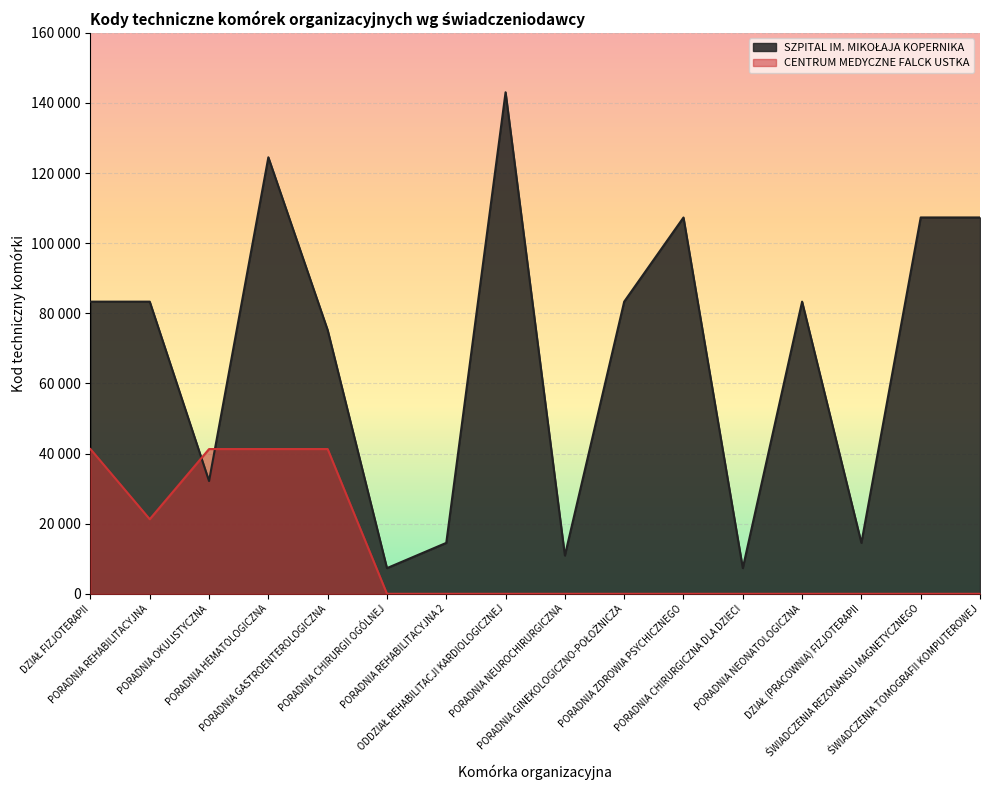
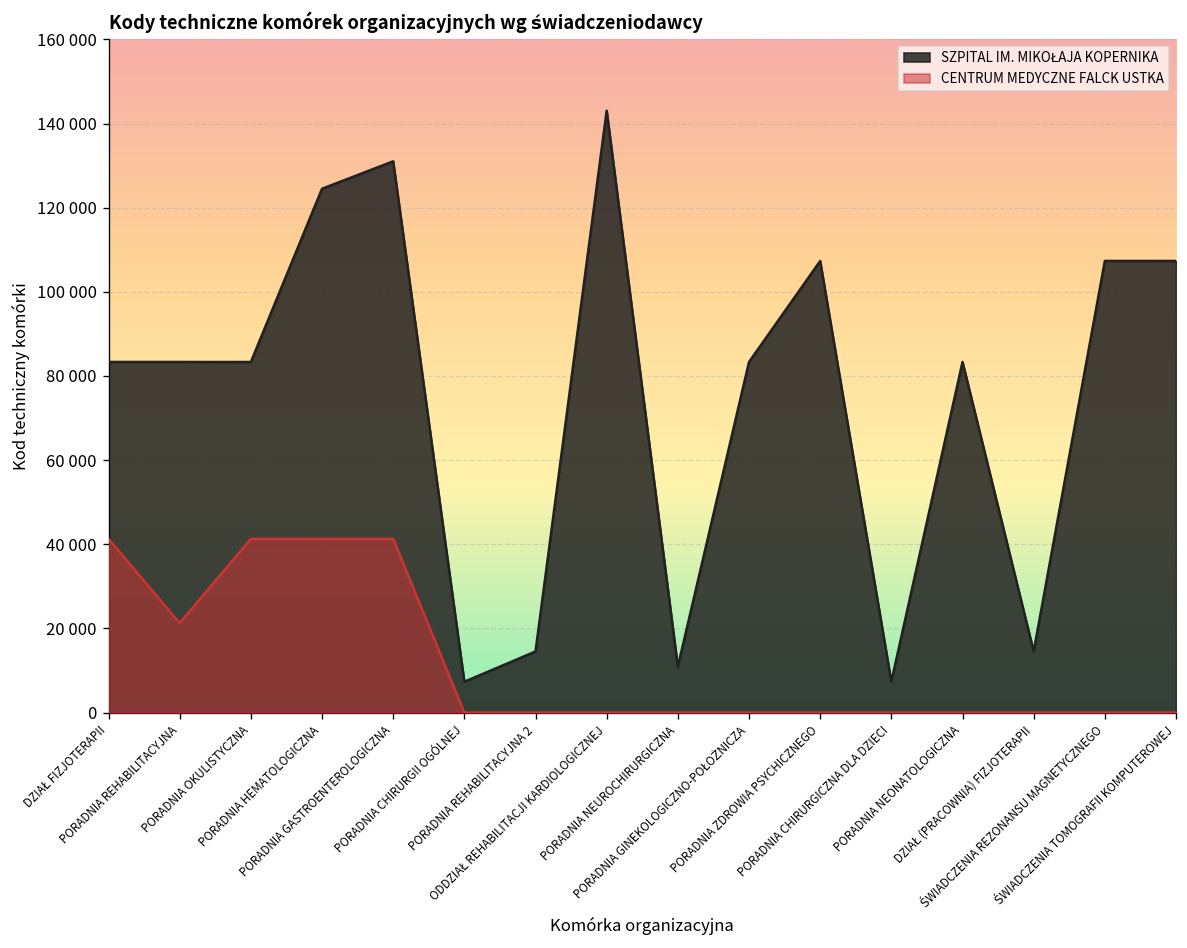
SZPITAL IM. MIKOŁAJA KOPERNIKA, PORADNIA OKULISTYCZNA: 32000 -> 83000
SZPITAL IM. MIKOŁAJA KOPERNIKA, PORADNIA GASTROENTEROLOGICZNA: 75000 -> 131000
